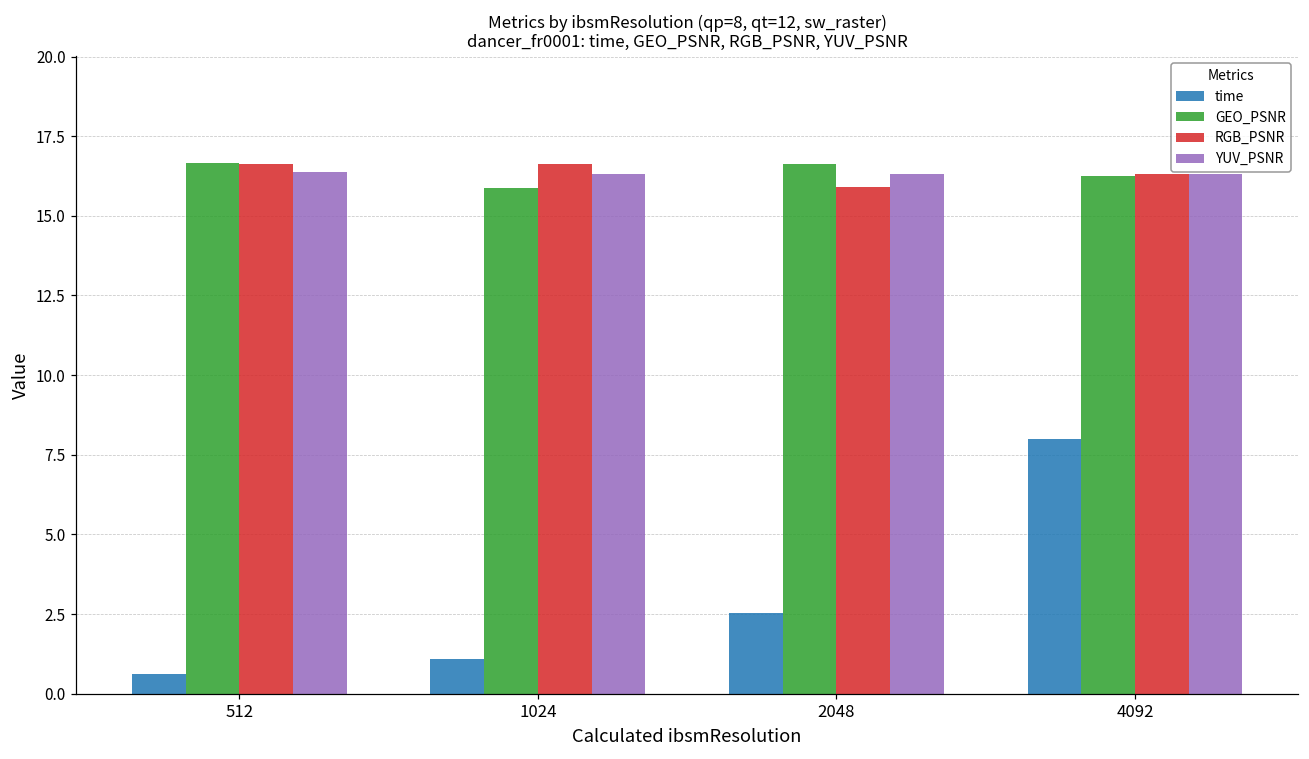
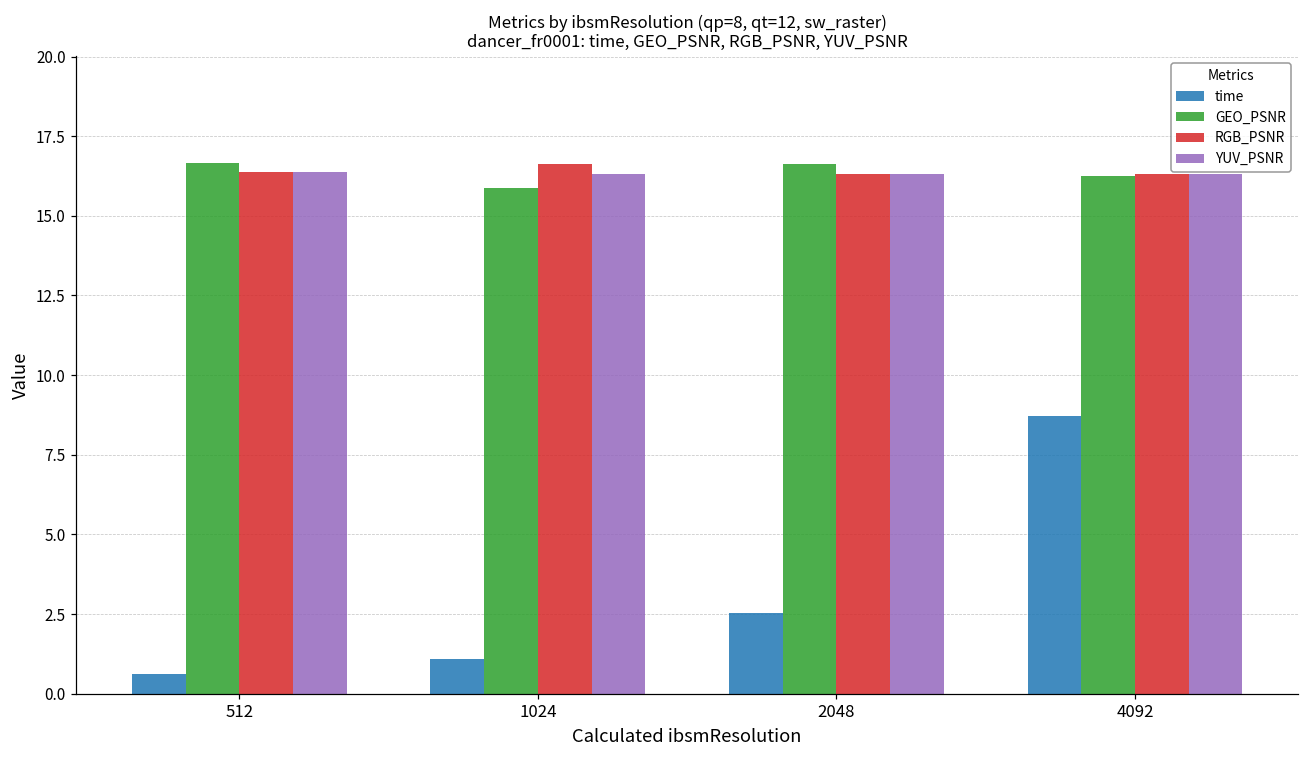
RGB_PSNR, 512: 16.6 -> 16.4
RGB_PSNR, 2048: 15.9 -> 16.3
time, 4092: 8.0 -> 8.7
